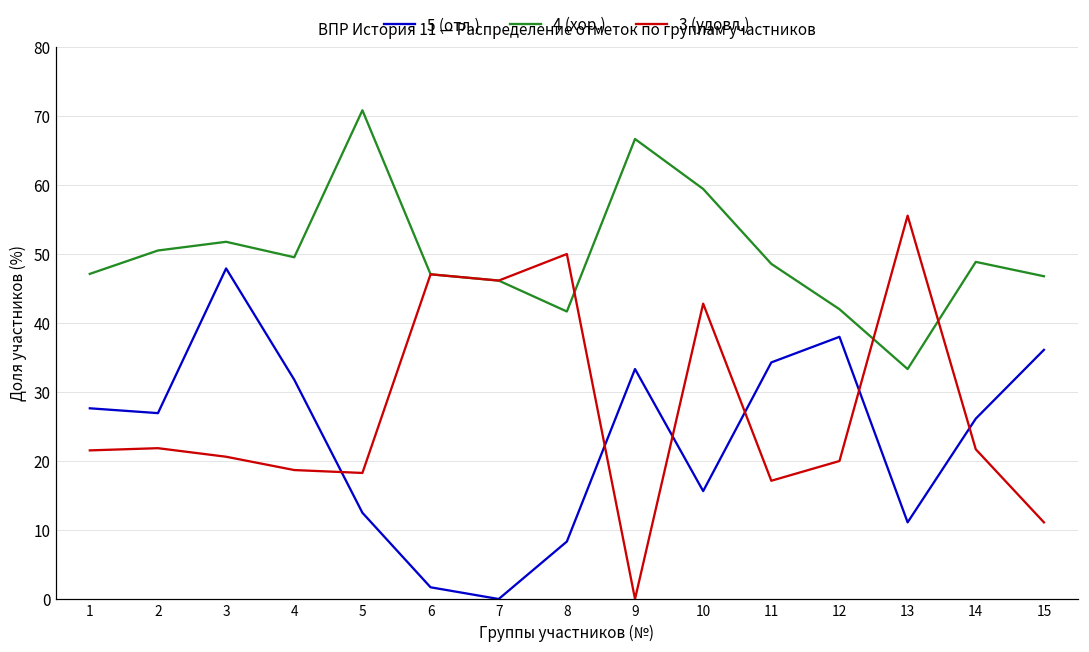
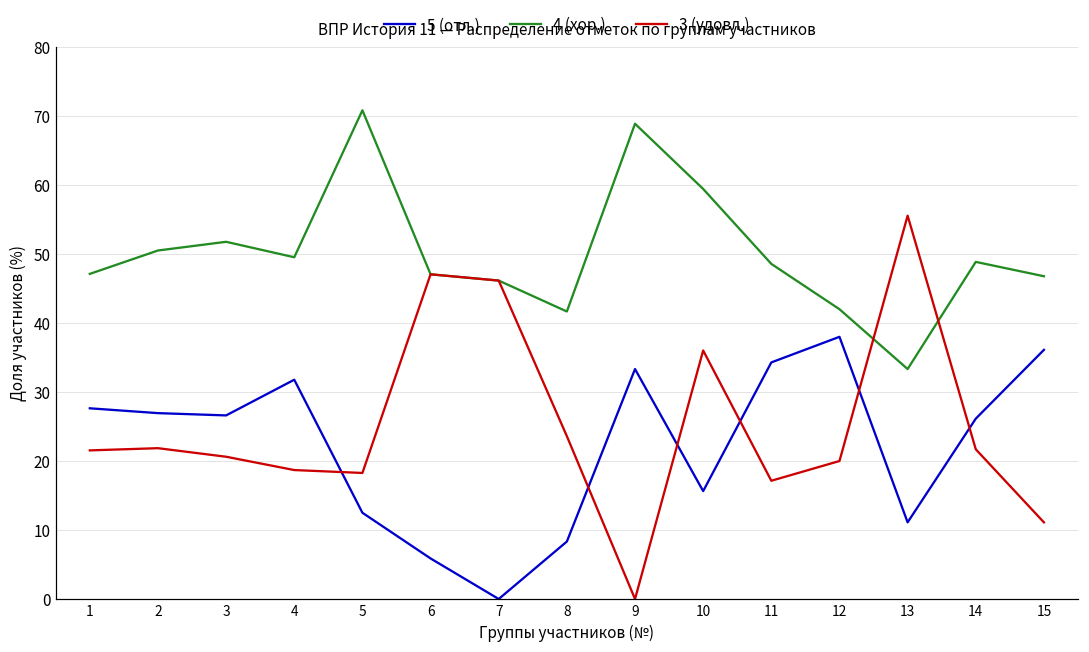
5 (отл.), 3: 48 -> 27
5 (отл.), 6: 2 -> 6
3 (удовл.), 8: 50 -> 24
4 (хор.), 9: 67 -> 69
3 (удовл.), 10: 43 -> 36
